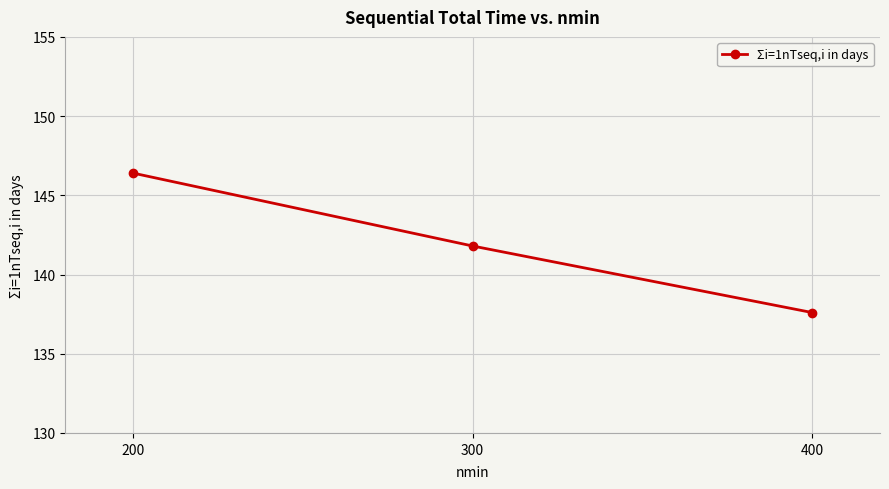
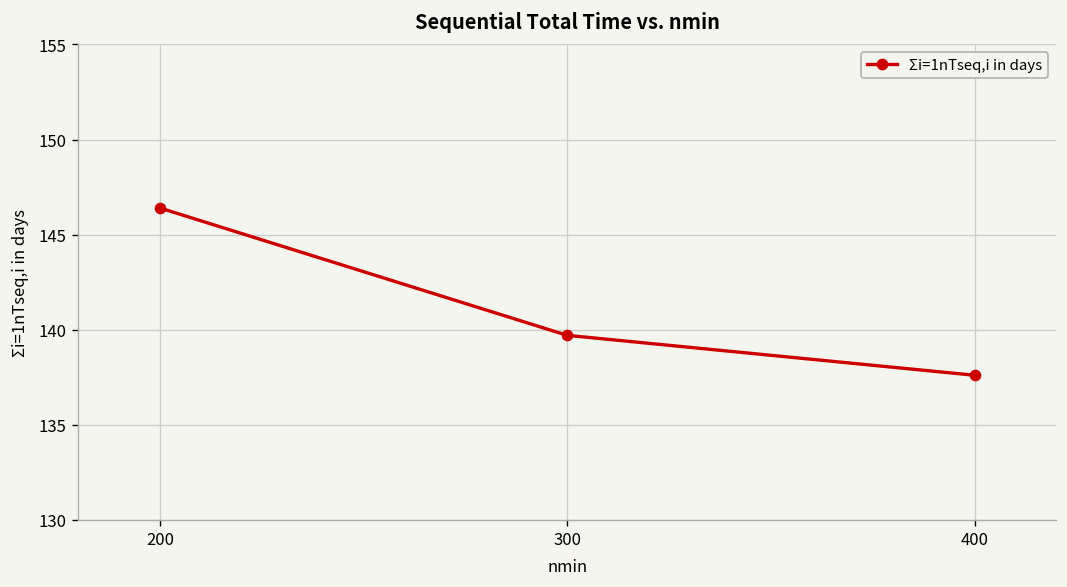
300: 141.8 -> 139.7
